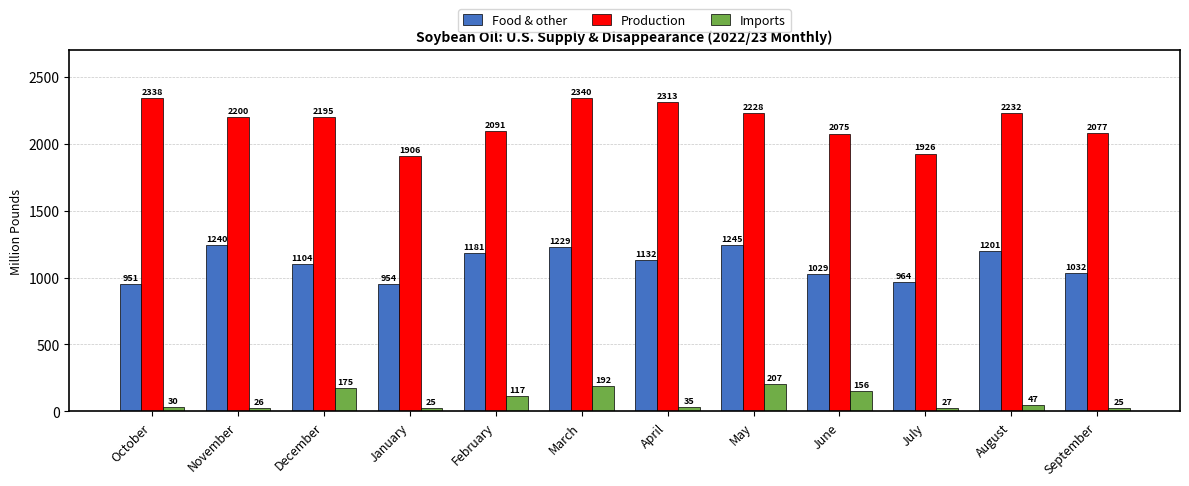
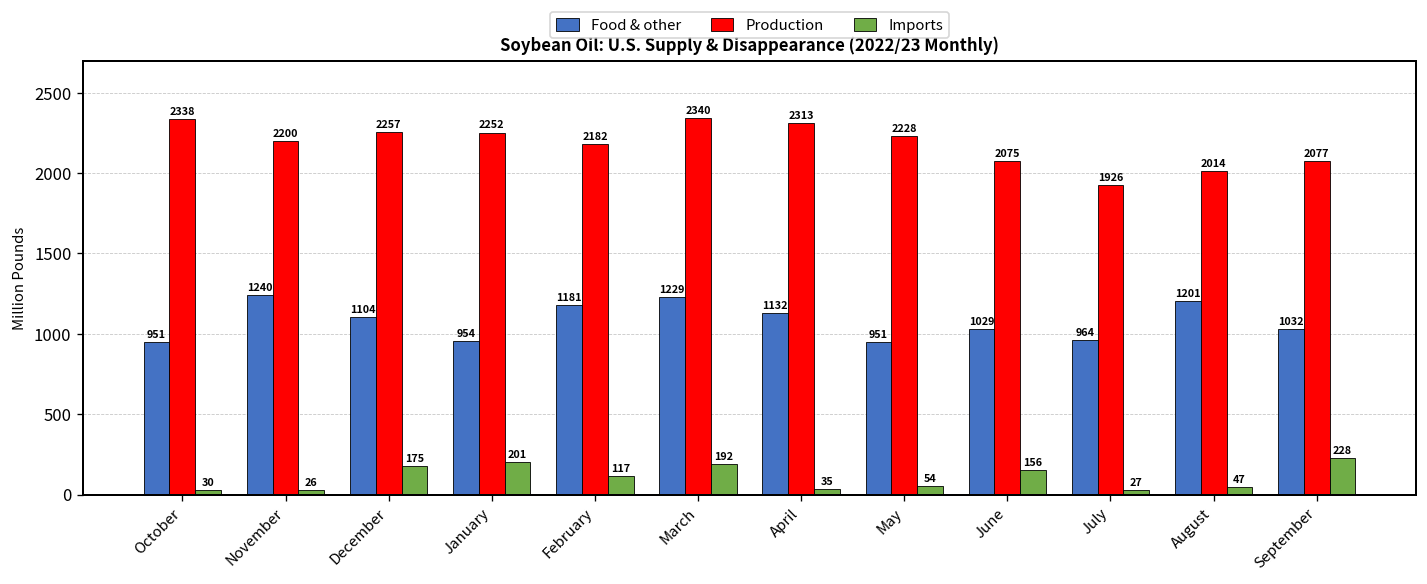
Production, December: 2195 -> 2257
Production, January: 1906 -> 2252
Imports, January: 25 -> 201
Production, February: 2091 -> 2182
Food & other, May: 1245 -> 951
Imports, May: 207 -> 54
Production, August: 2232 -> 2014
Imports, September: 25 -> 228
